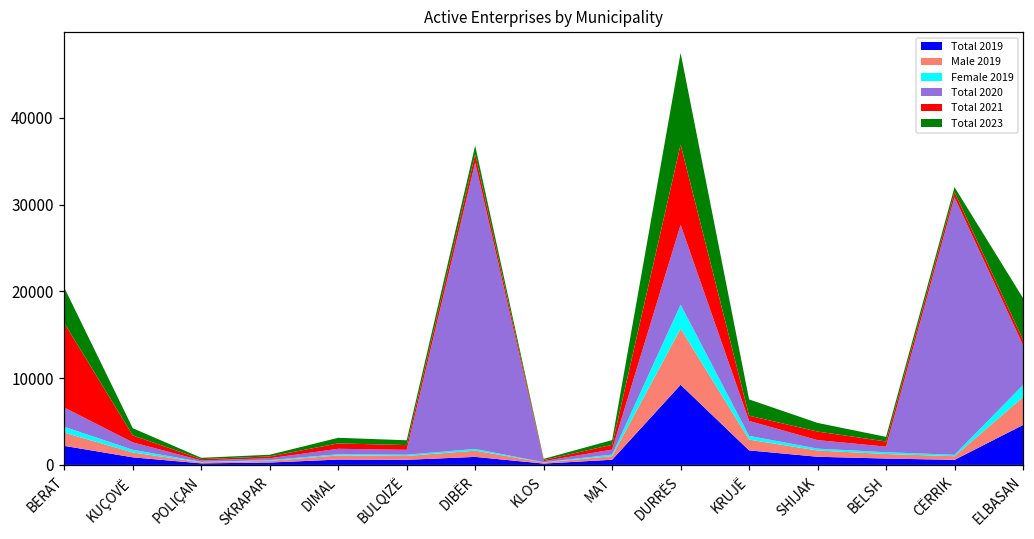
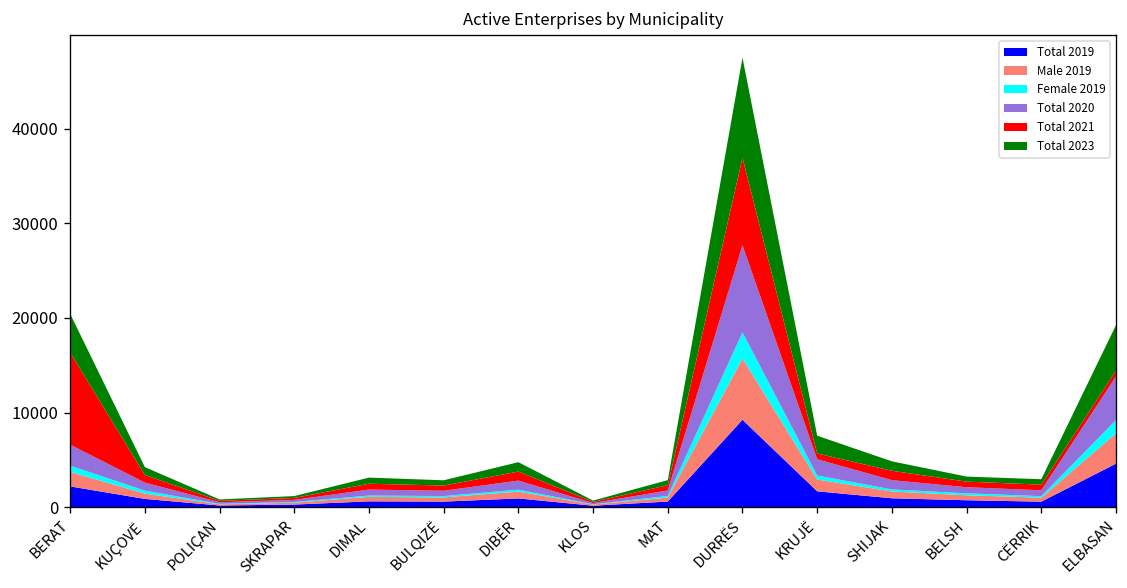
Total 2020, DIBËR: 33000 -> 1000
Total 2020, CËRRIK: 30000 -> 1000
